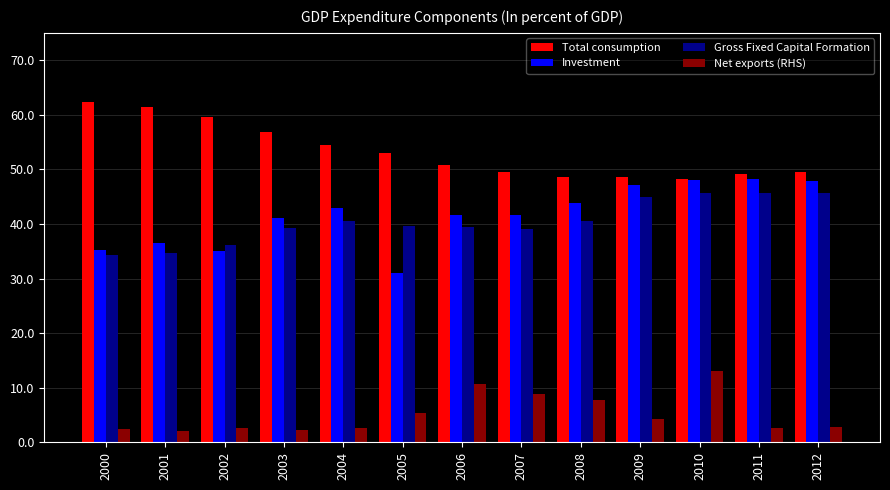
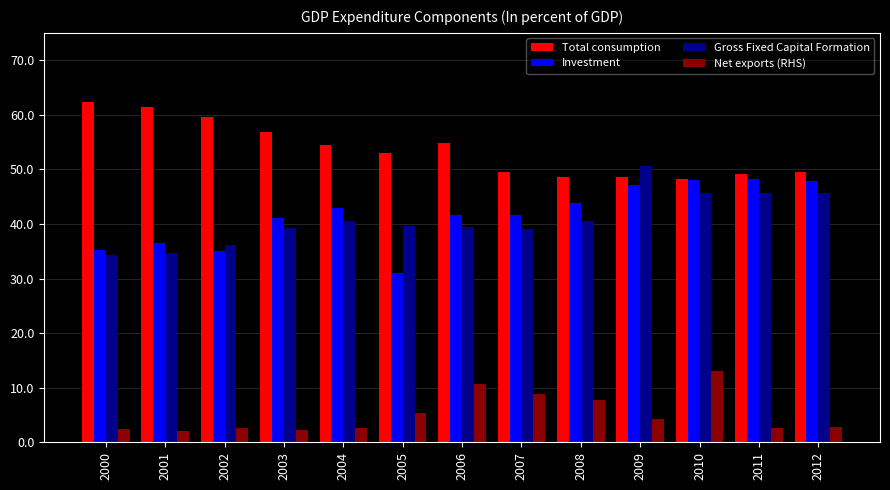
Total consumption, 2006: 51 -> 55
Gross Fixed Capital Formation, 2009: 45 -> 51
